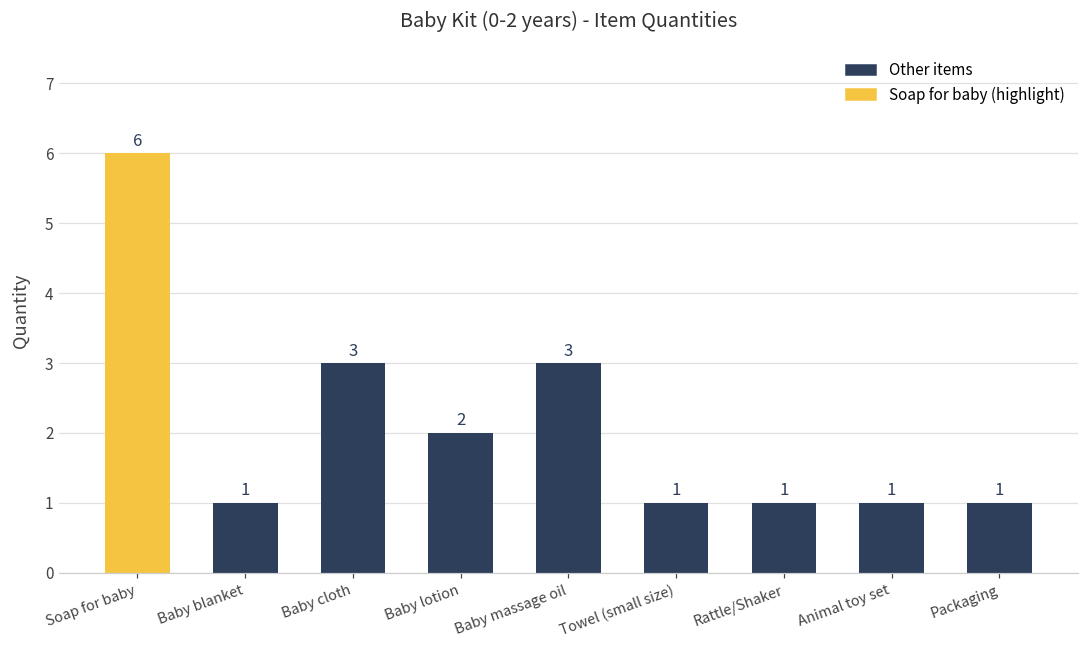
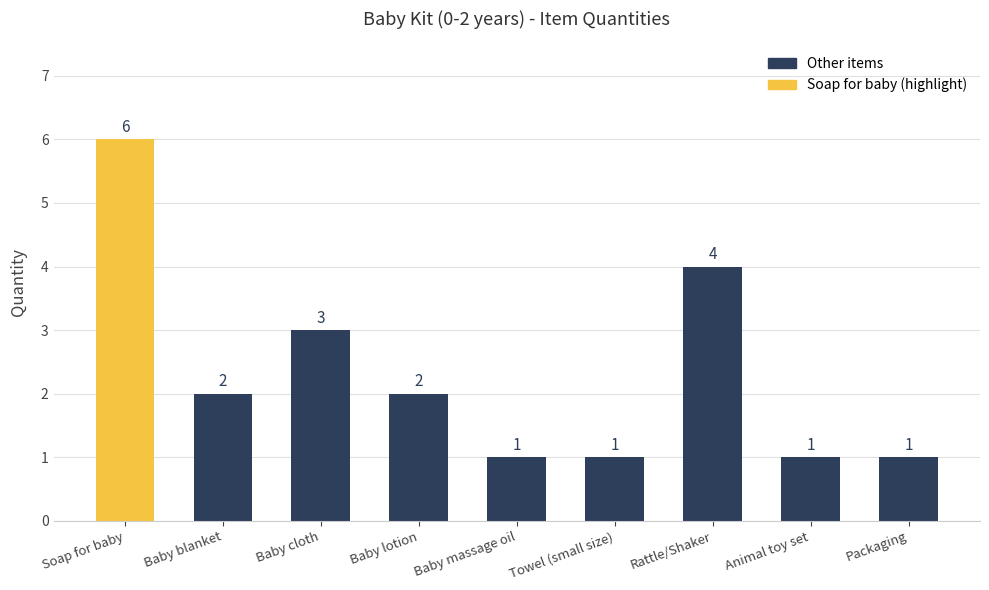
Baby blanket: 1 -> 2
Baby massage oil: 3 -> 1
Rattle/Shaker: 1 -> 4
